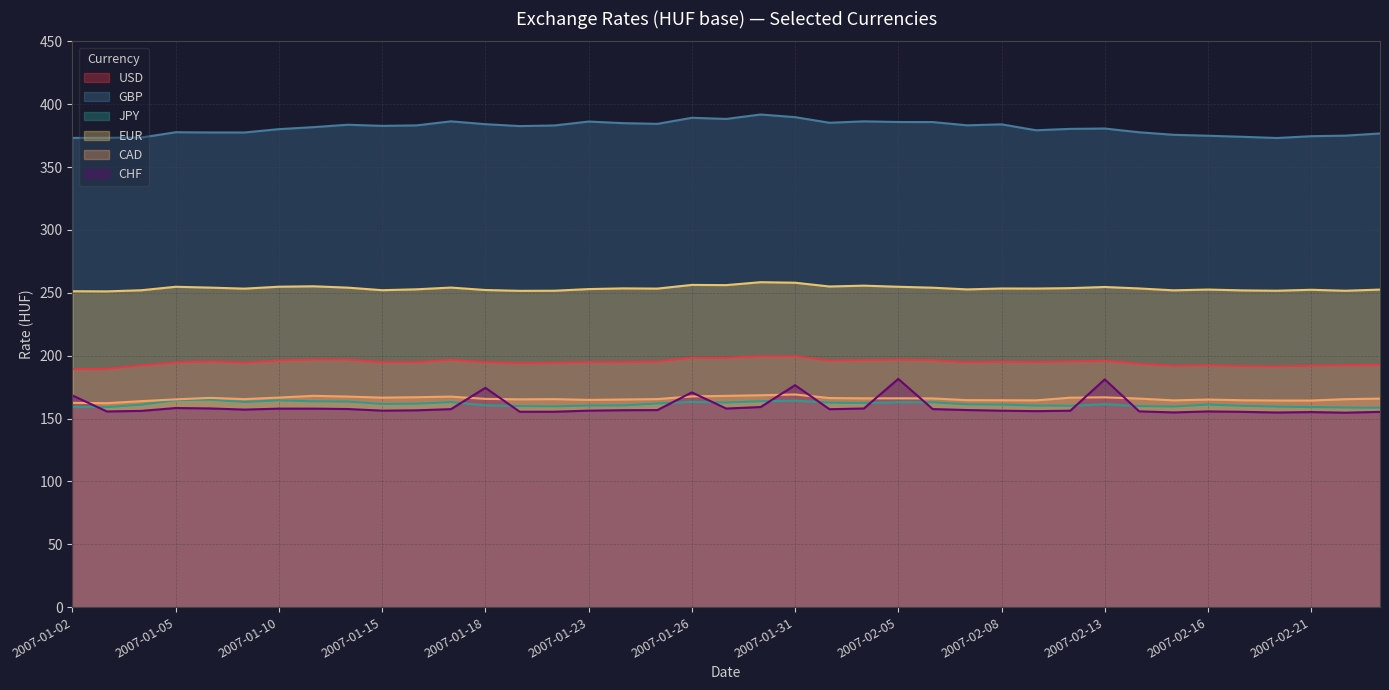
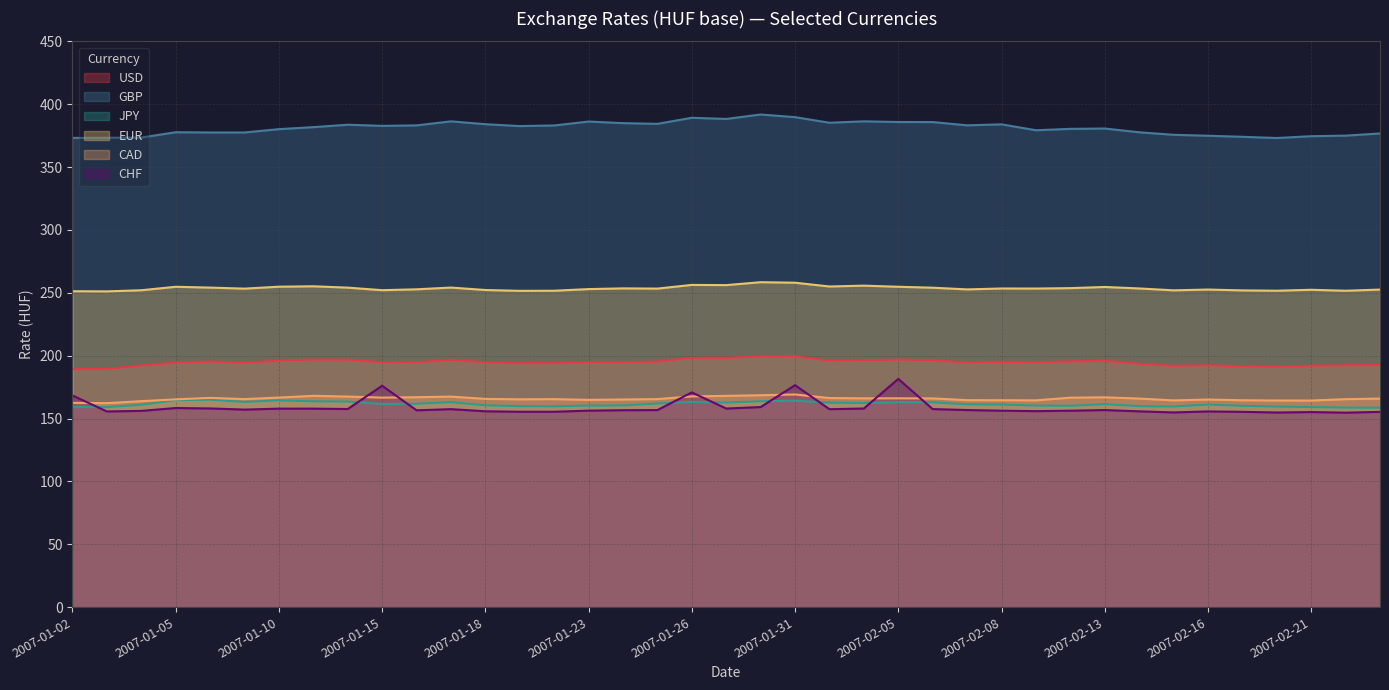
CHF, 2007-01-15: 156 -> 176
CHF, 2007-01-18: 174 -> 156
CHF, 2007-02-13: 181 -> 157
